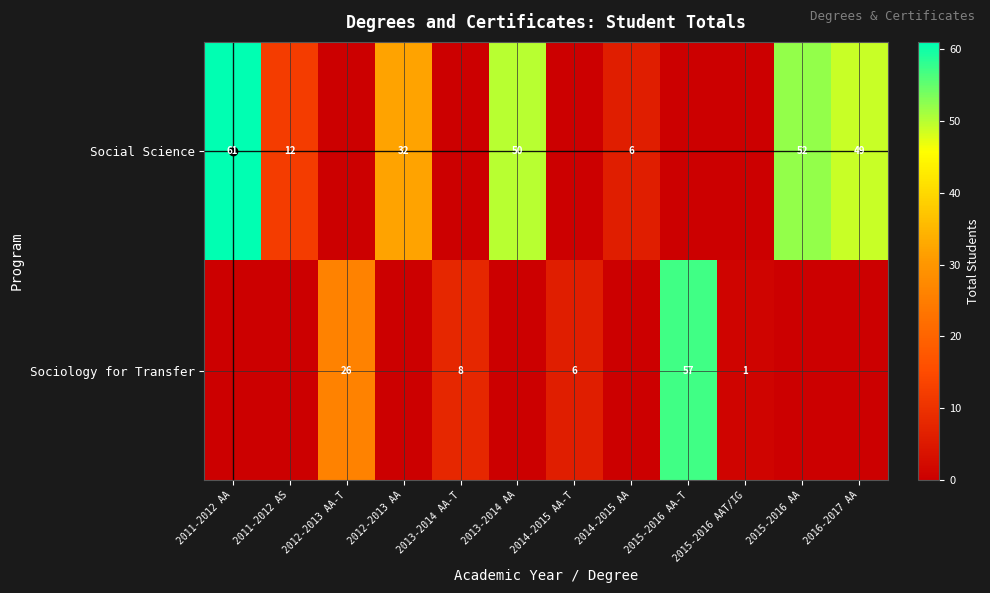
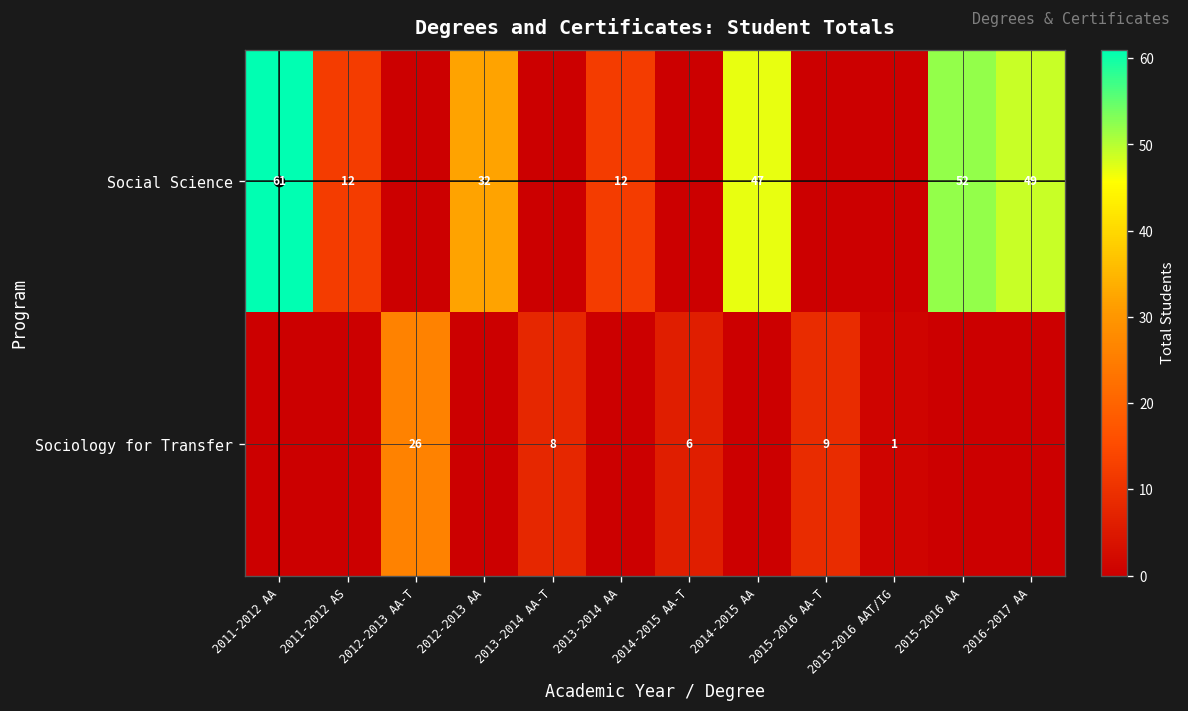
Social Science, 2013-2014 AA: 50 -> 12
Social Science, 2014-2015 AA: 6 -> 47
Sociology for Transfer, 2015-2016 AA-T: 57 -> 9
